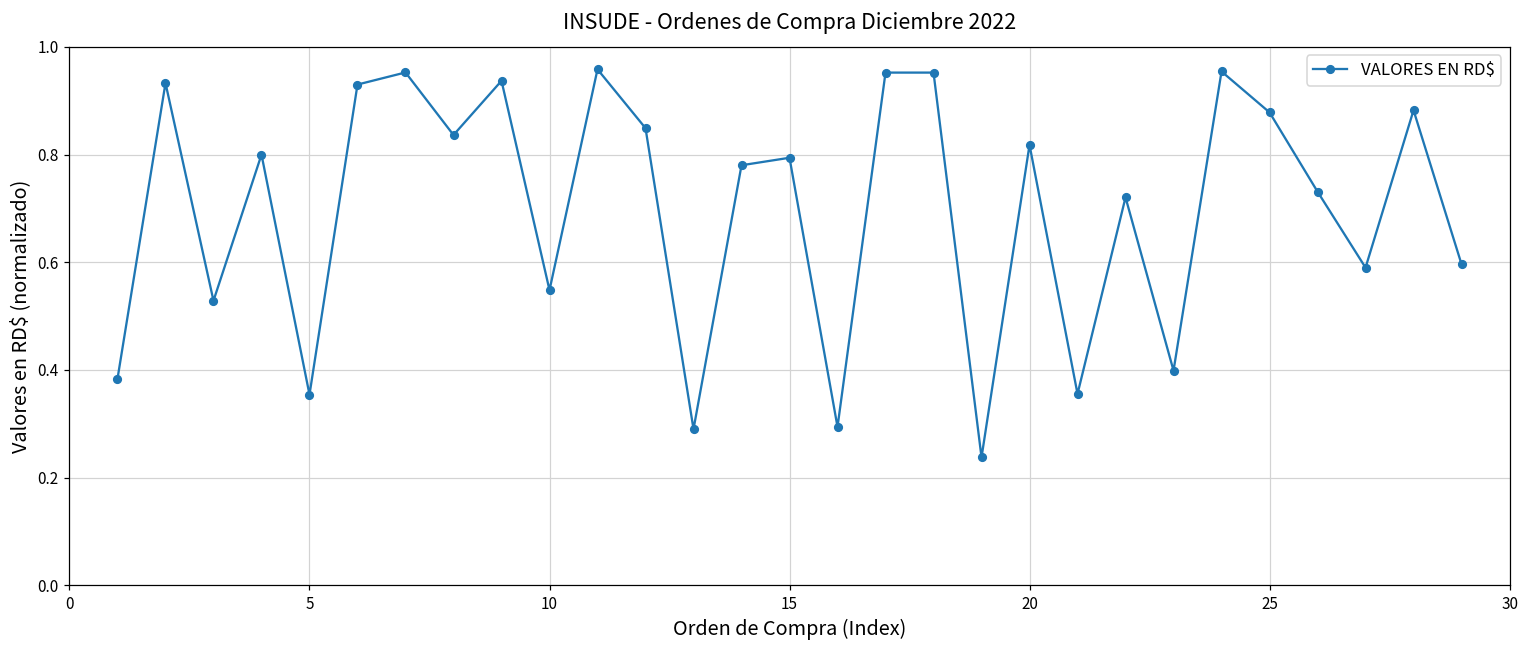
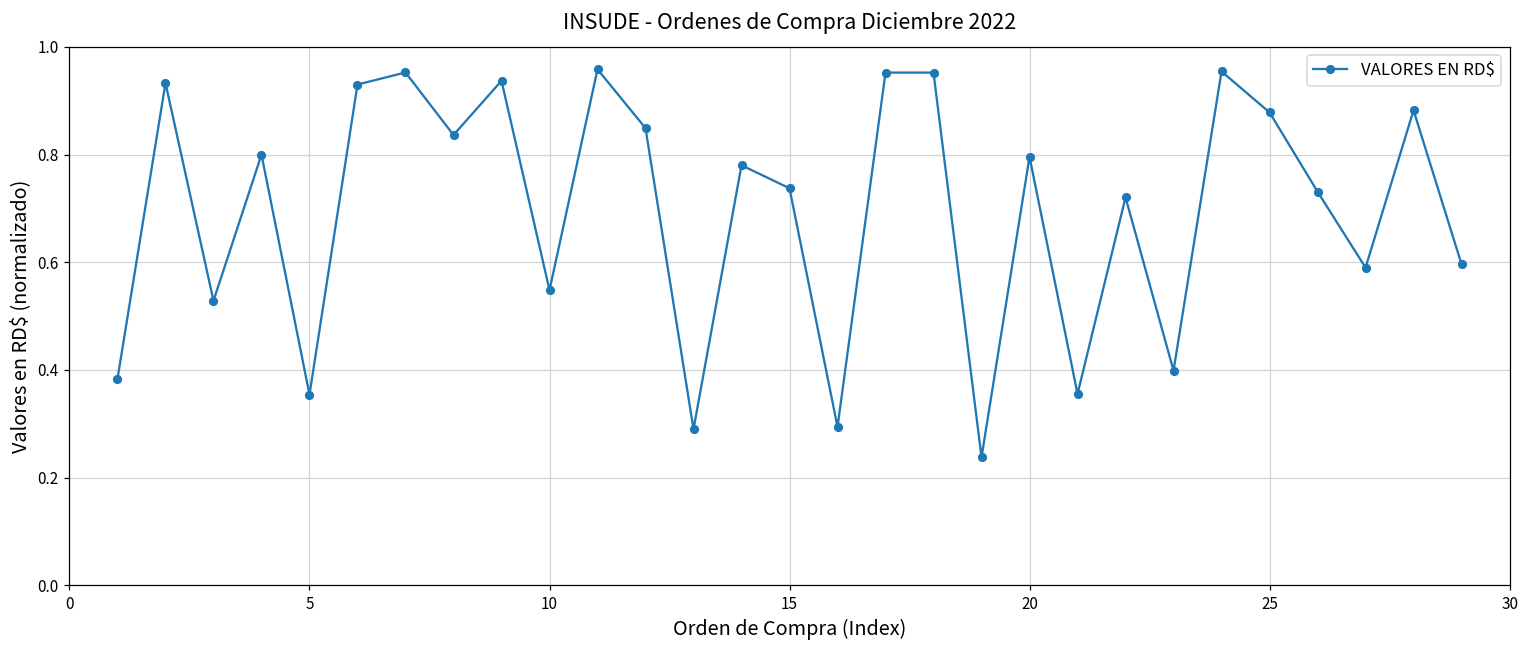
15: 0.79 -> 0.74
20: 0.82 -> 0.80
